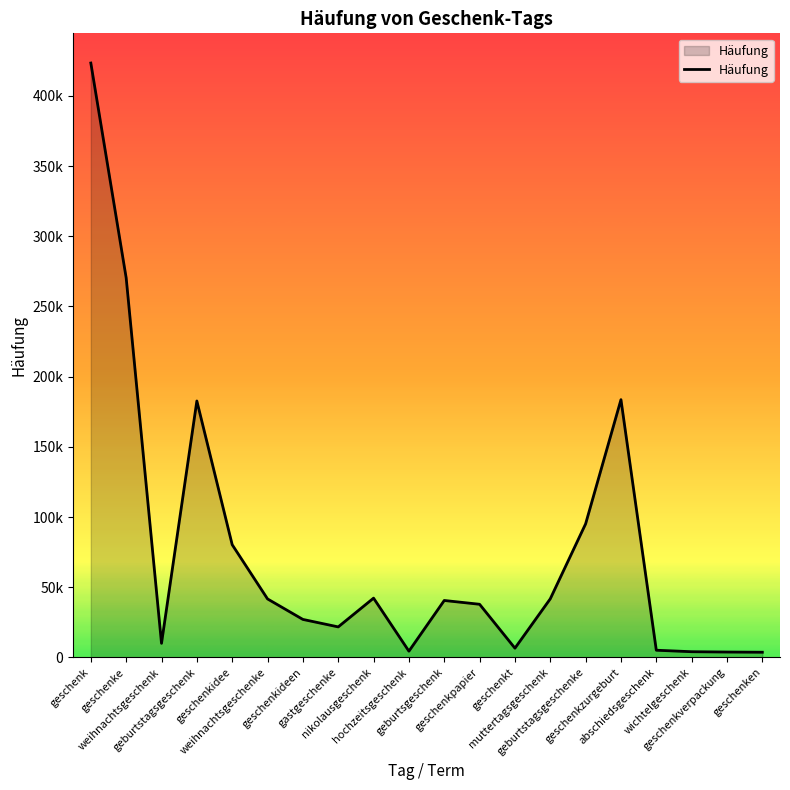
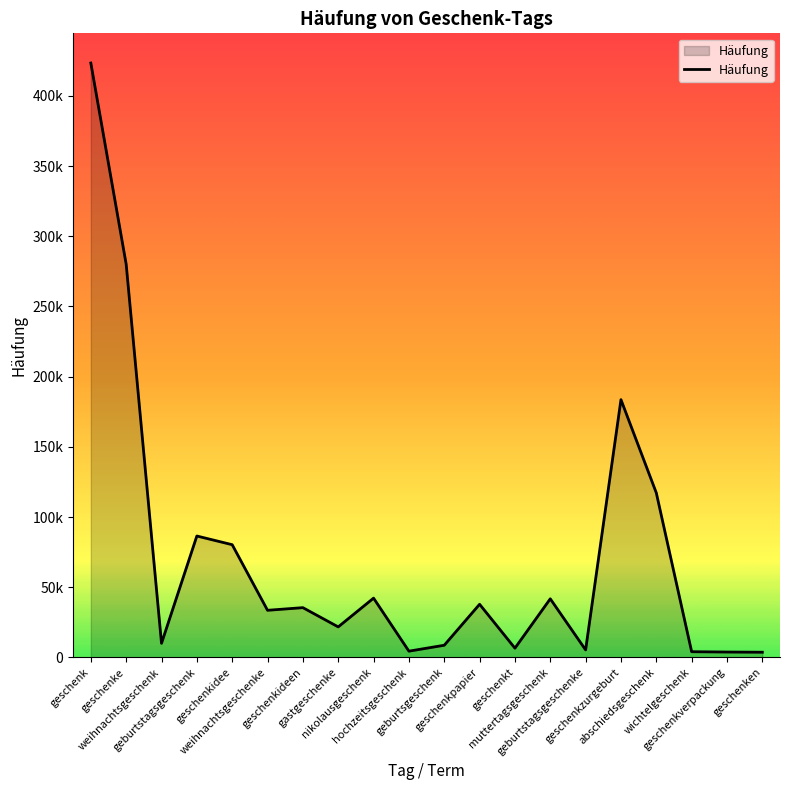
geschenke: 270000 -> 280000
geburtstagsgeschenk: 183000 -> 86000
weihnachtsgeschenke: 42000 -> 34000
geschenkideen: 27000 -> 35000
geburtsgeschenk: 41000 -> 9000
geburtstagsgeschenke: 95000 -> 5000
abschiedsgeschenk: 5000 -> 117000
